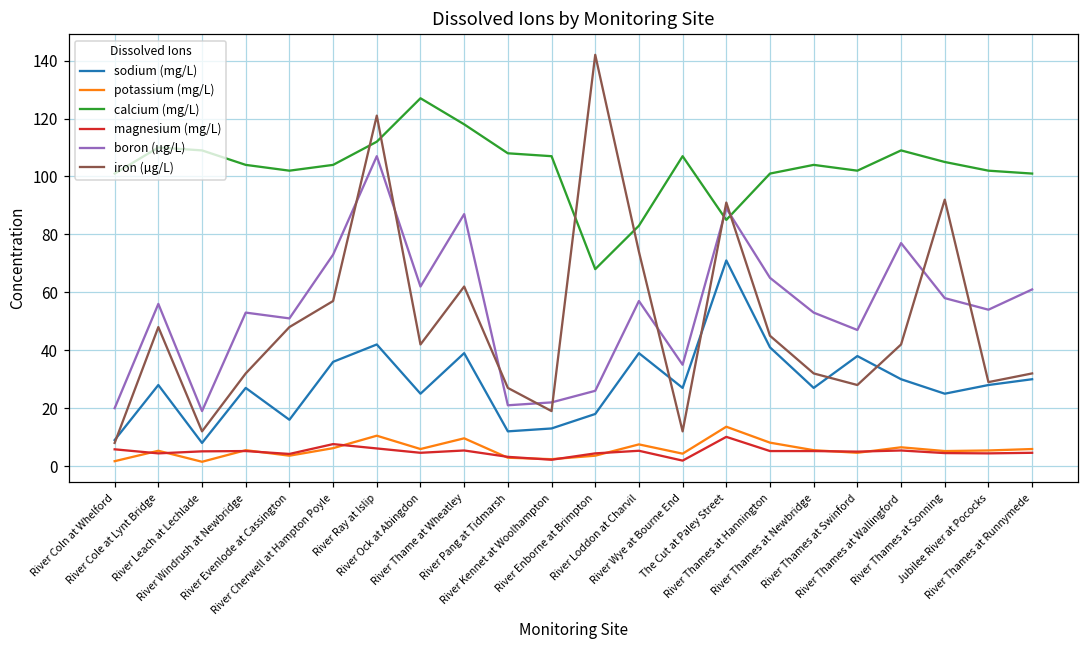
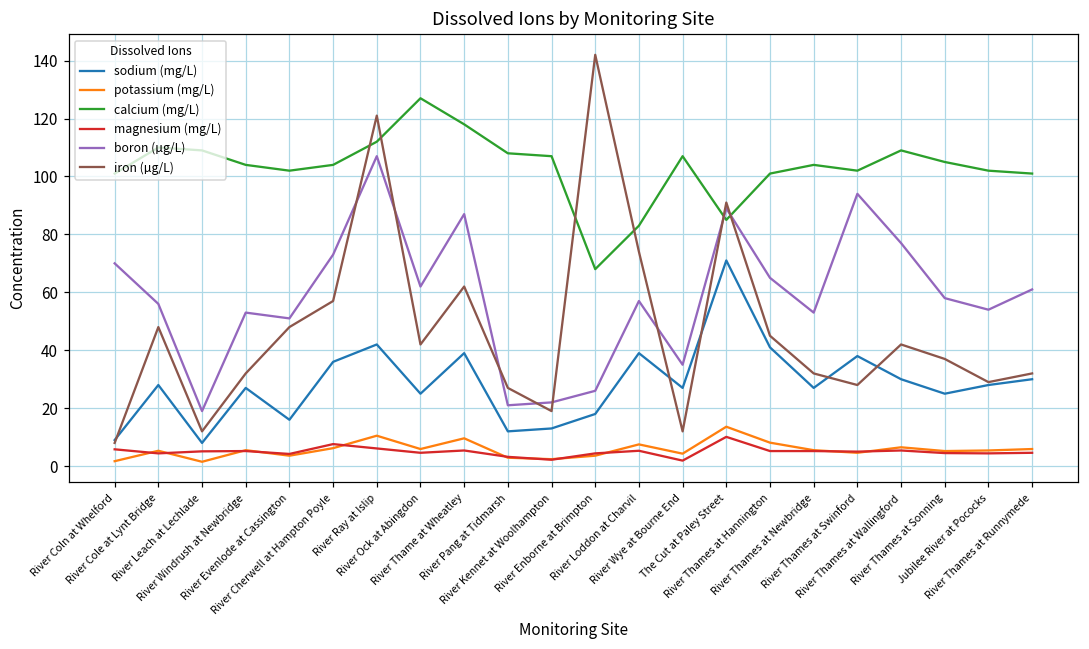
boron (µg/L), River Coln at Whelford: 20 -> 70
boron (µg/L), River Thames at Swinford: 47 -> 94
iron (µg/L), River Thames at Sonning: 92 -> 37
